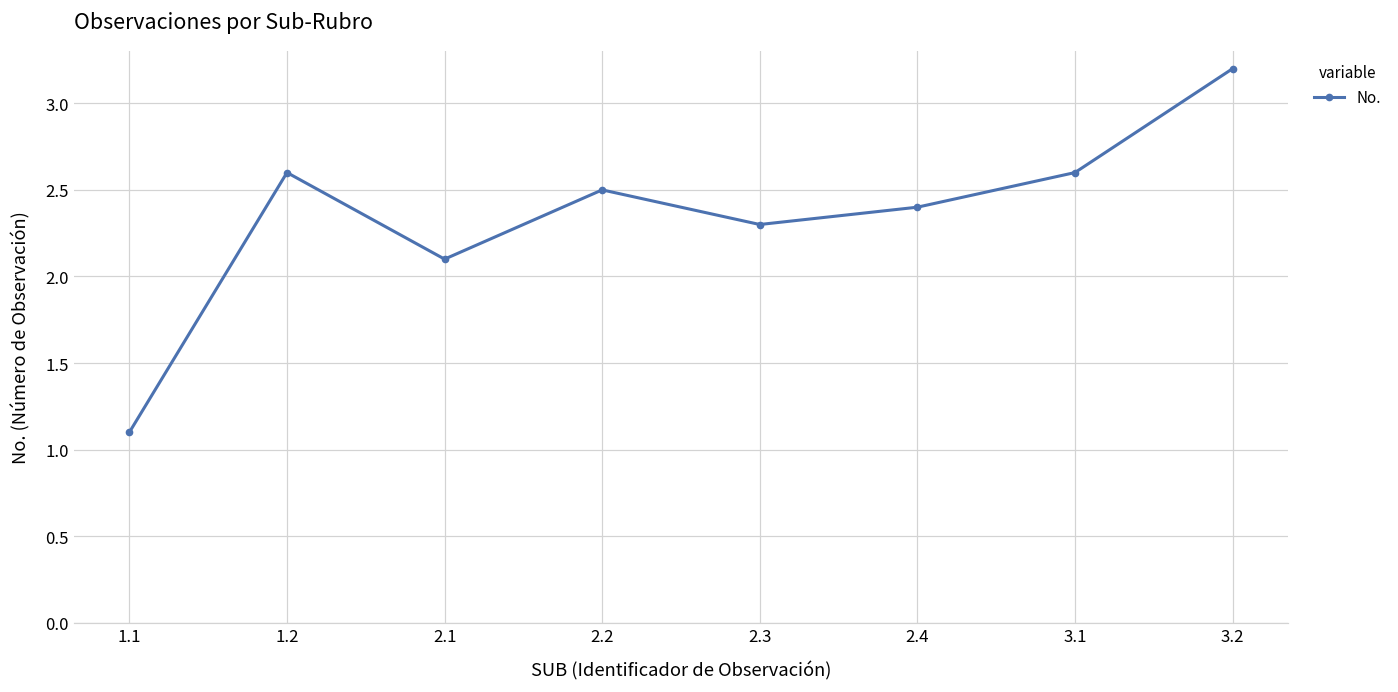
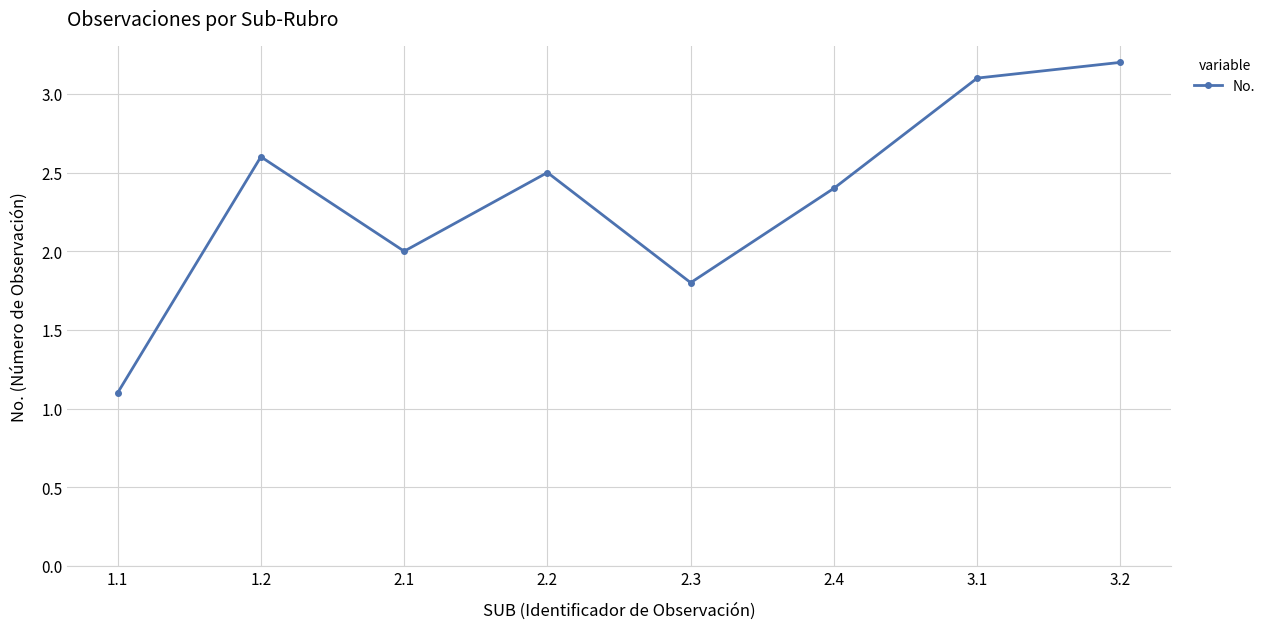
2.1: 2.1 -> 2.0
2.3: 2.3 -> 1.8
3.1: 2.6 -> 3.1
